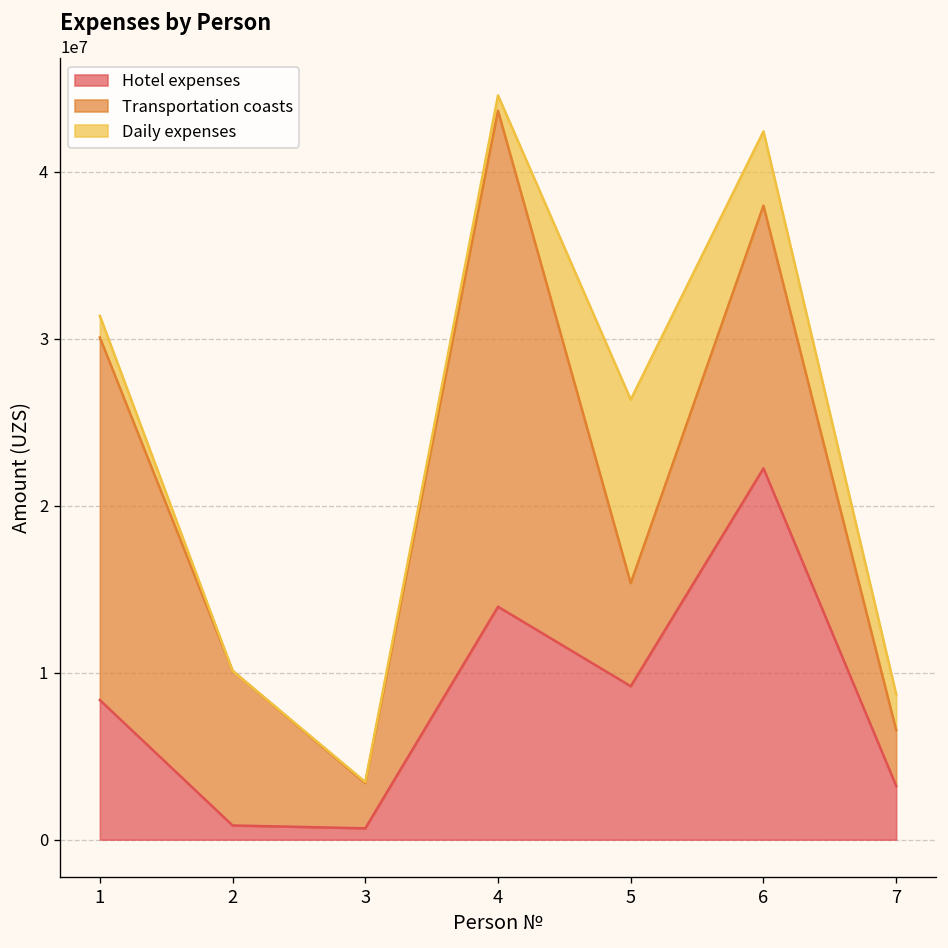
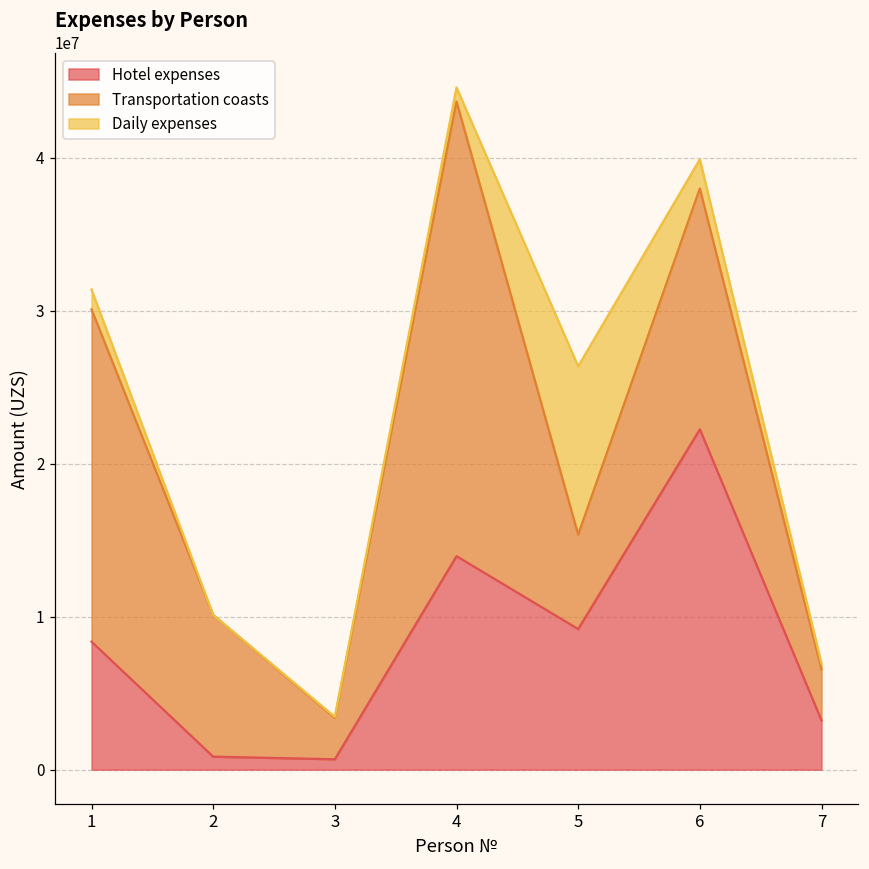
Daily expenses, 6: 4400000 -> 1900000
Daily expenses, 7: 2100000 -> 400000
